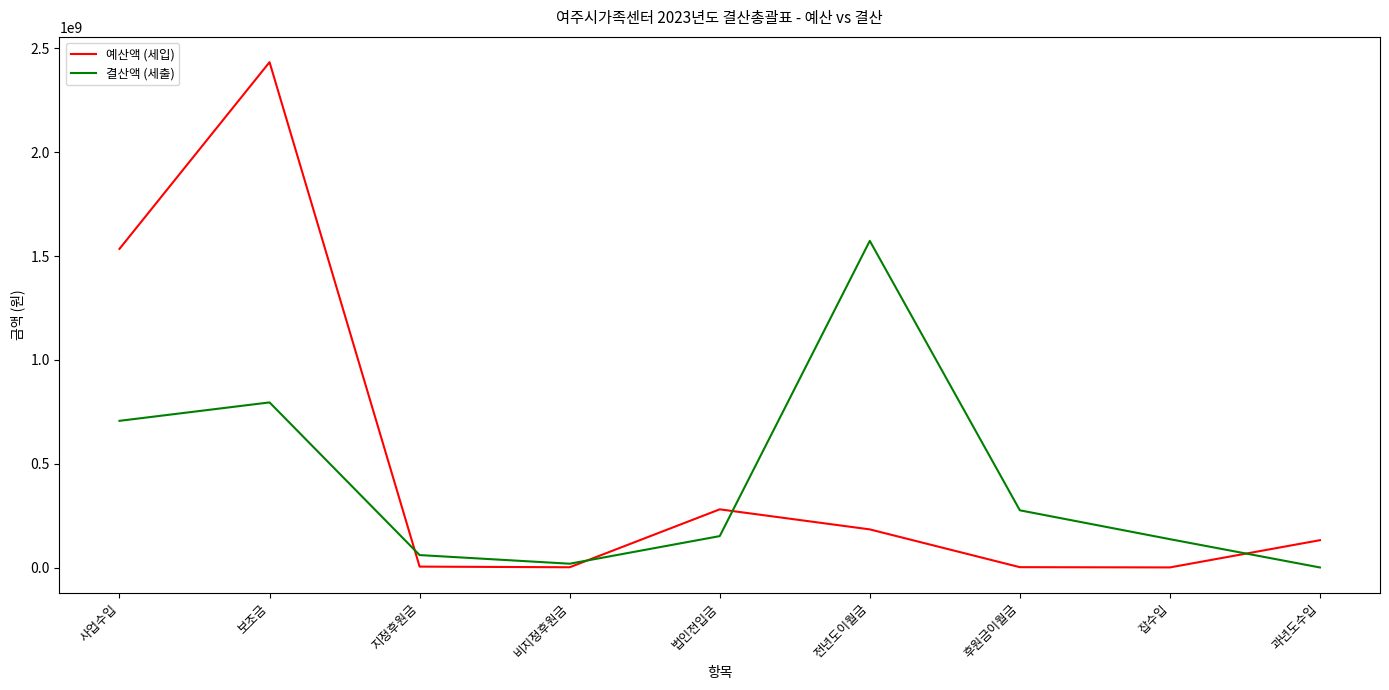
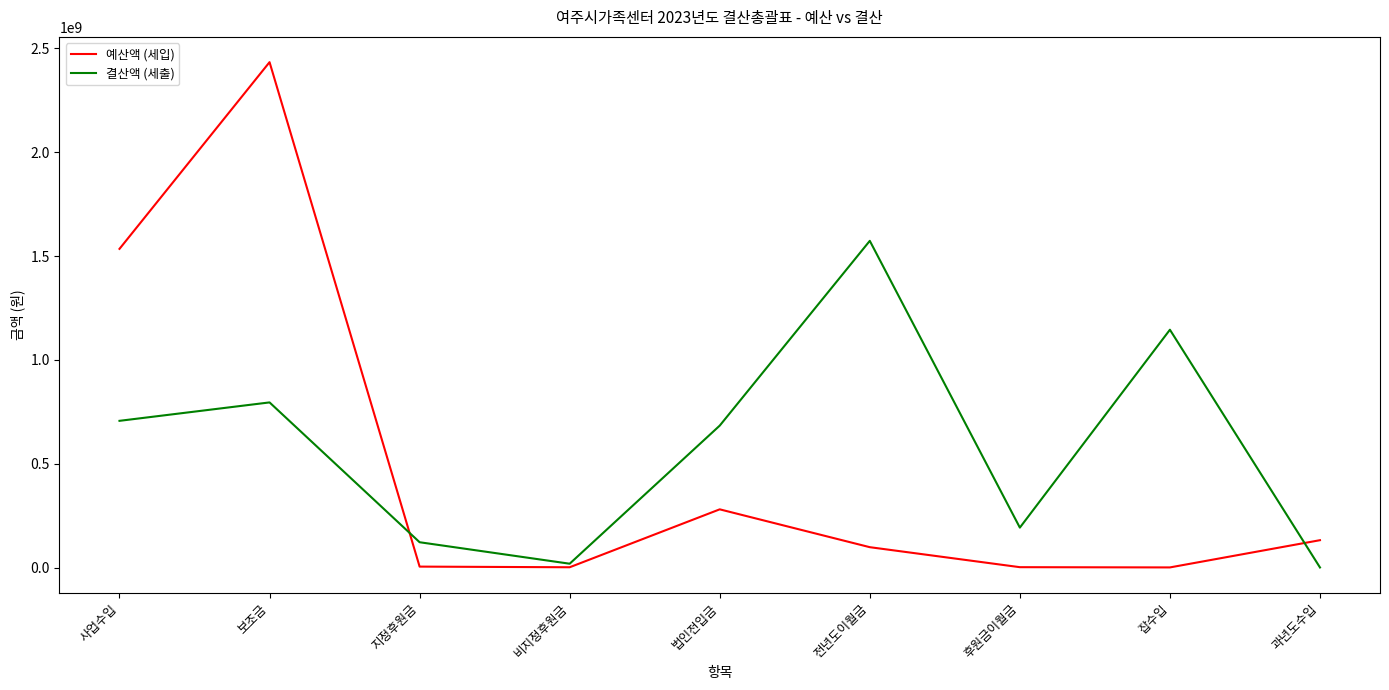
결산액 (세출), 지정후원금: 60000000 -> 120000000
결산액 (세출), 법인전입금: 150000000 -> 680000000
예산액 (세입), 전년도이월금: 180000000 -> 100000000
결산액 (세출), 후원금이월금: 280000000 -> 190000000
결산액 (세출), 잡수입: 140000000 -> 1150000000
